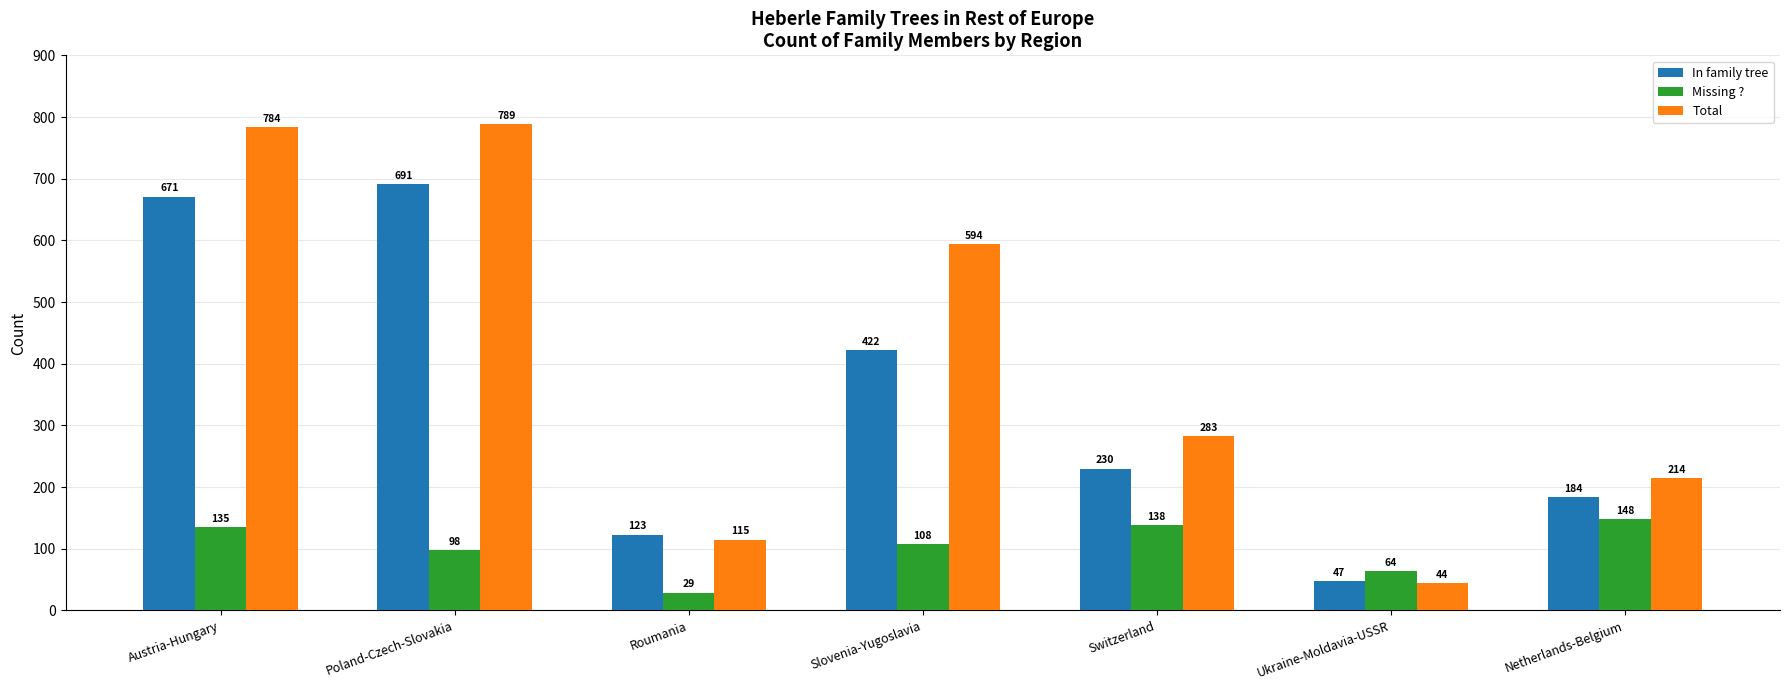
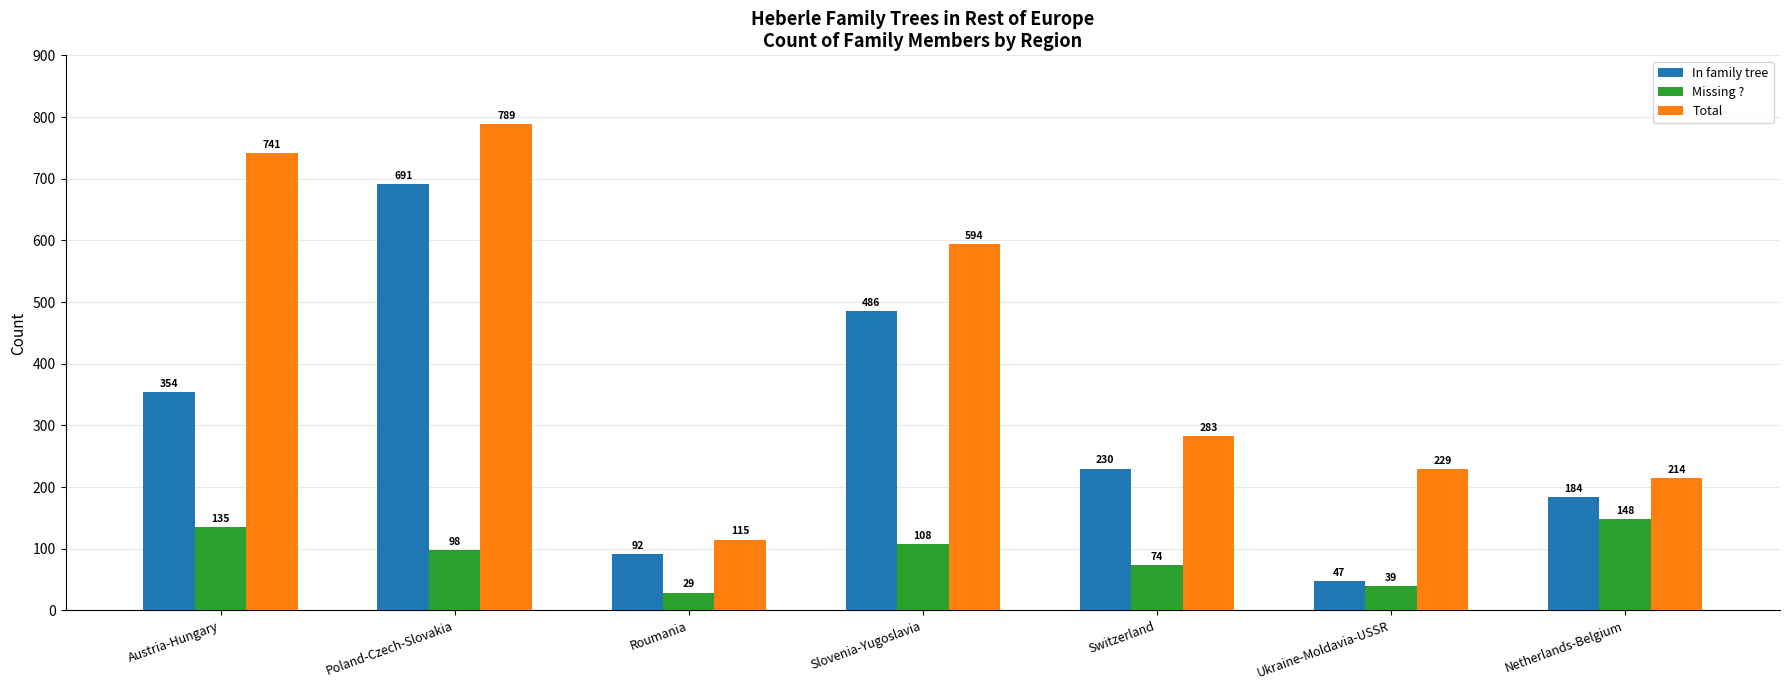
In family tree, Austria-Hungary: 671 -> 354
Total, Austria-Hungary: 784 -> 741
In family tree, Roumania: 123 -> 92
In family tree, Slovenia-Yugoslavia: 422 -> 486
Missing ?, Switzerland: 138 -> 74
Missing ?, Ukraine-Moldavia-USSR: 64 -> 39
Total, Ukraine-Moldavia-USSR: 44 -> 229
